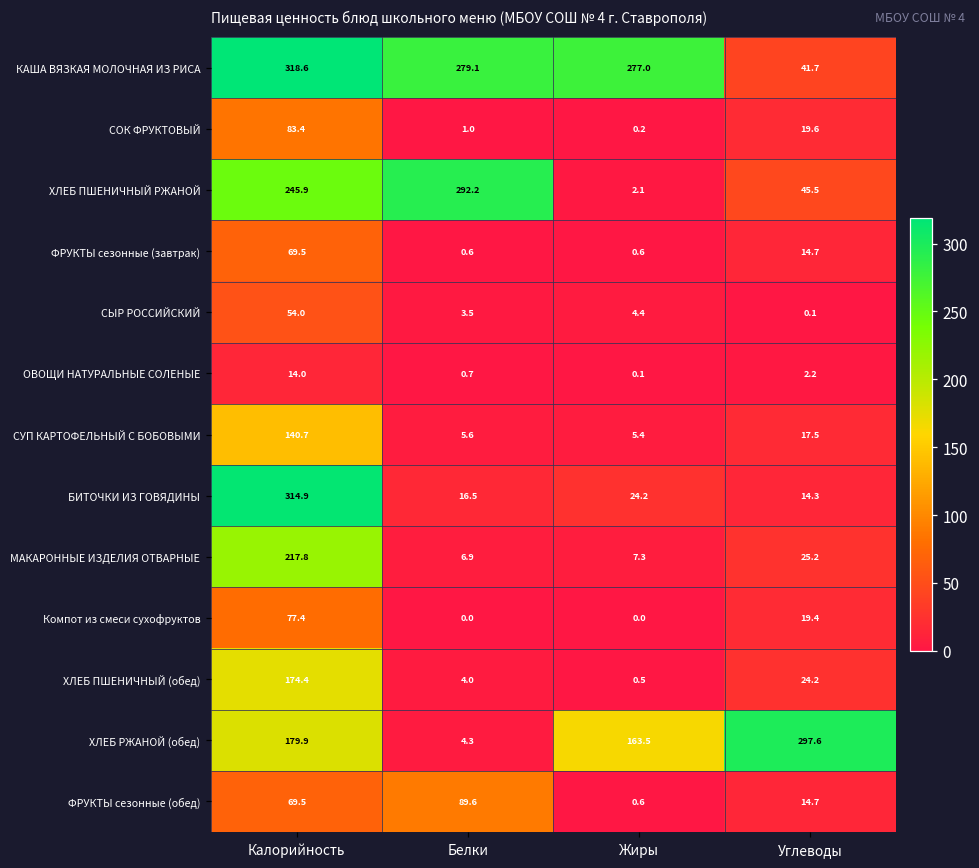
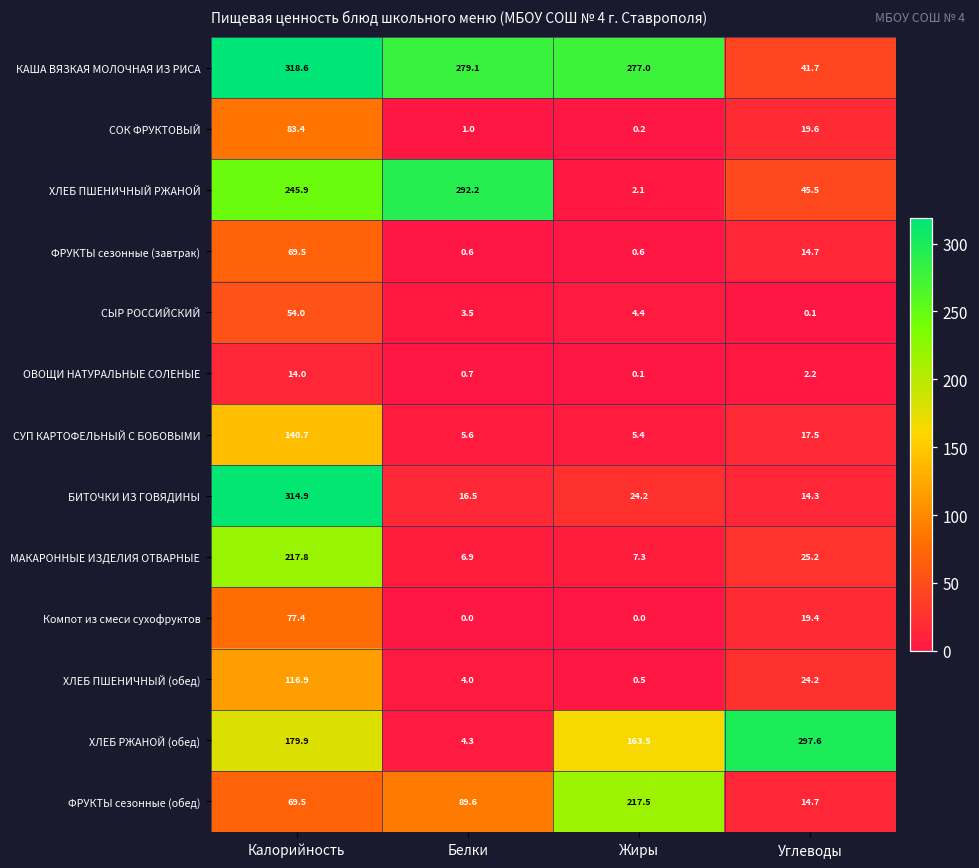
ХЛЕБ ПШЕНИЧНЫЙ (обед), Калорийность: 174.4 -> 116.9
ФРУКТЫ сезонные (обед), Жиры: 0.6 -> 217.5
